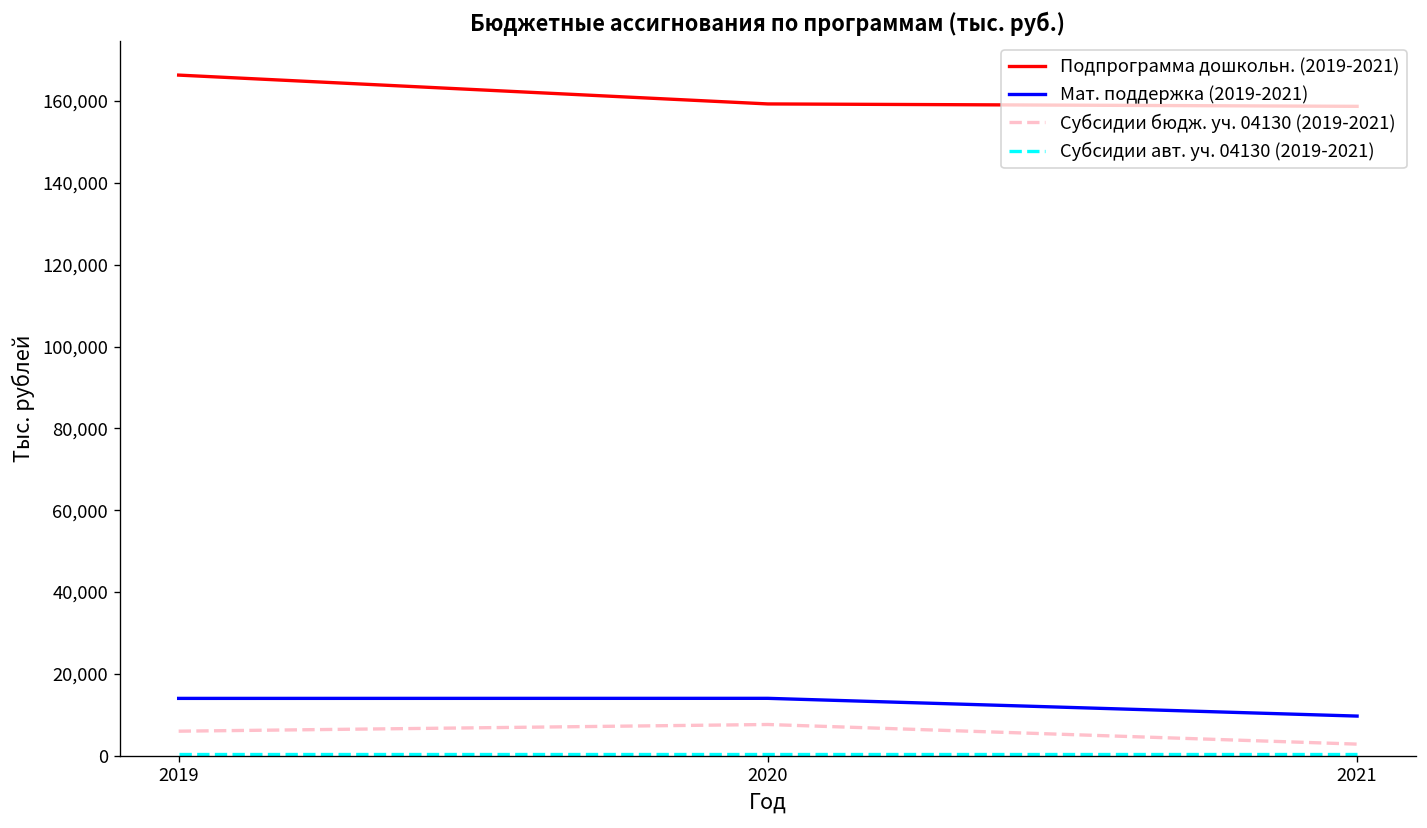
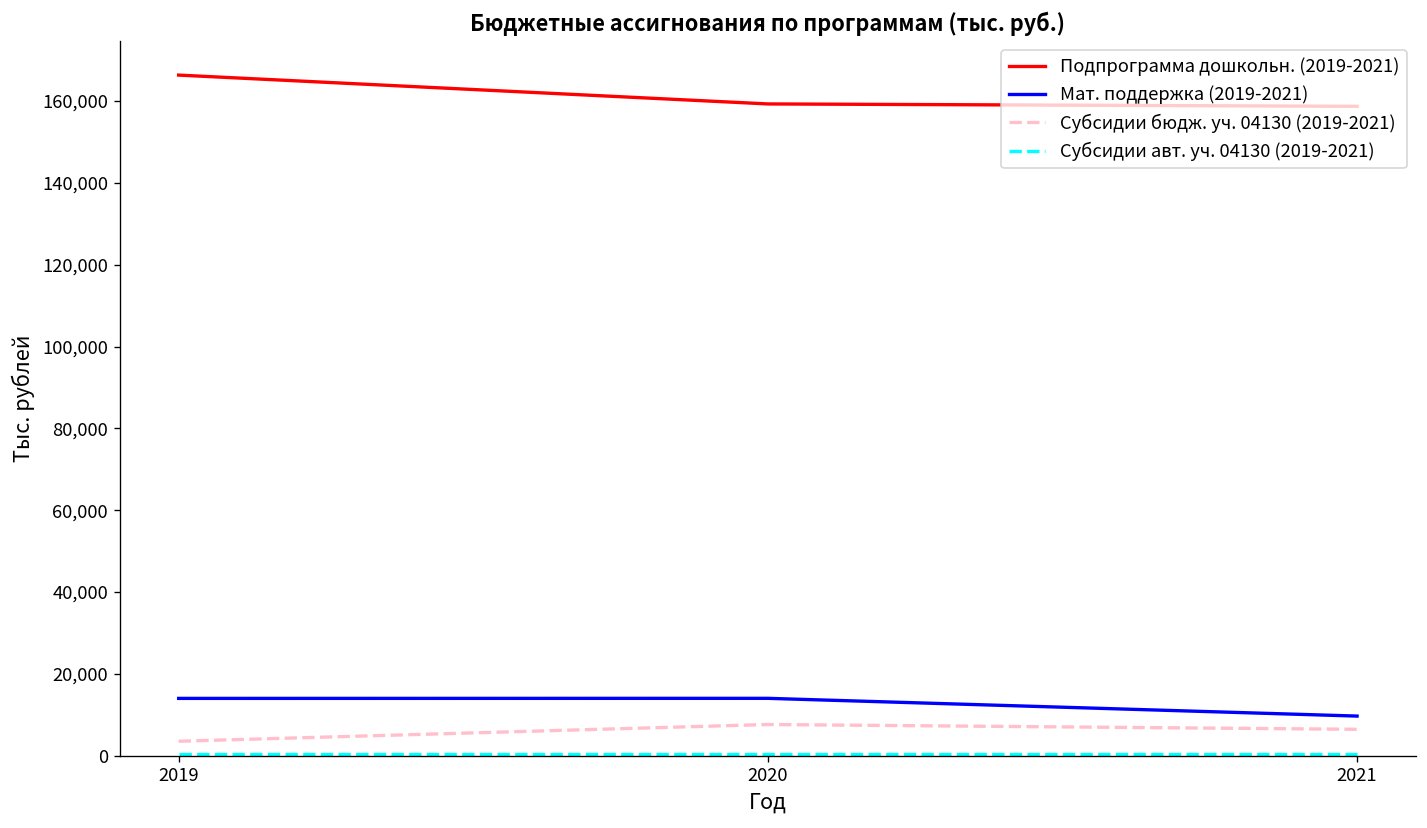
Субсидии бюдж. уч. 04130 (2019-2021), 2019: 6,000 -> 4,000
Субсидии бюдж. уч. 04130 (2019-2021), 2021: 3,000 -> 6,000
